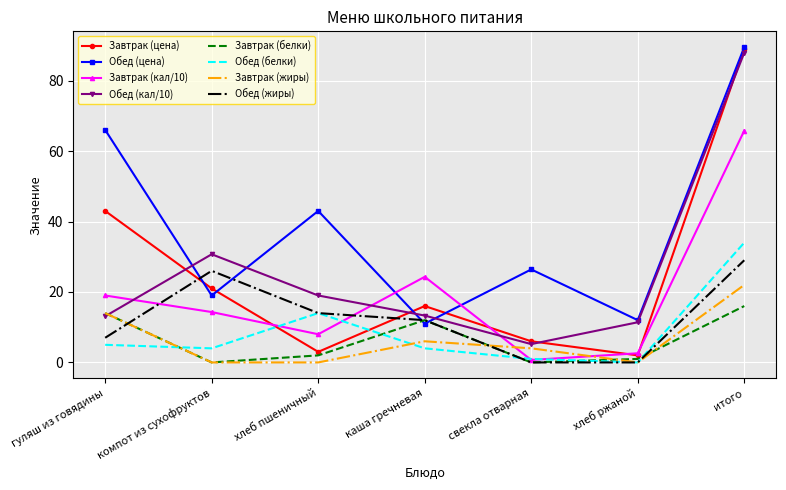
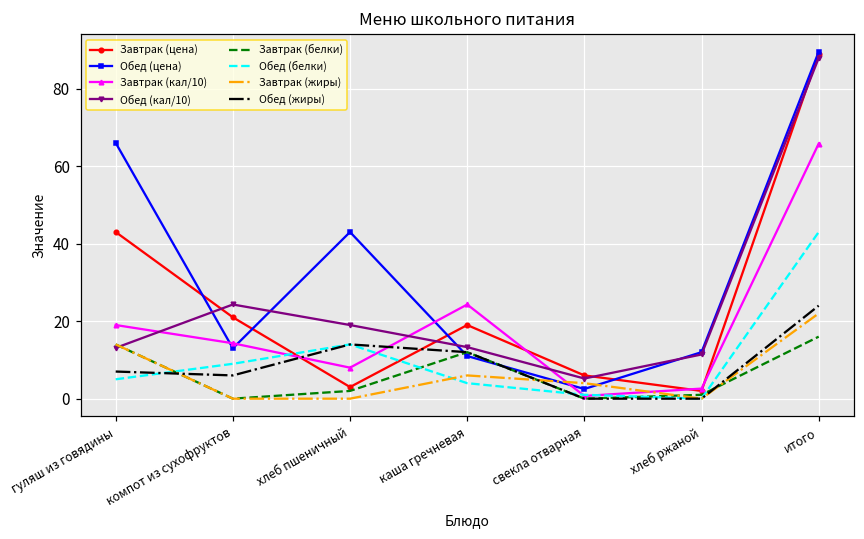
Обед (цена), компот из сухофруктов: 19 -> 13
Обед (кал/10), компот из сухофруктов: 31 -> 24
Обед (белки), компот из сухофруктов: 4 -> 9
Обед (жиры), компот из сухофруктов: 26 -> 6
Завтрак (цена), каша гречневая: 16 -> 19
Обед (цена), свекла отварная: 26 -> 3
Обед (белки), итого: 34 -> 43
Обед (жиры), итого: 29 -> 24
